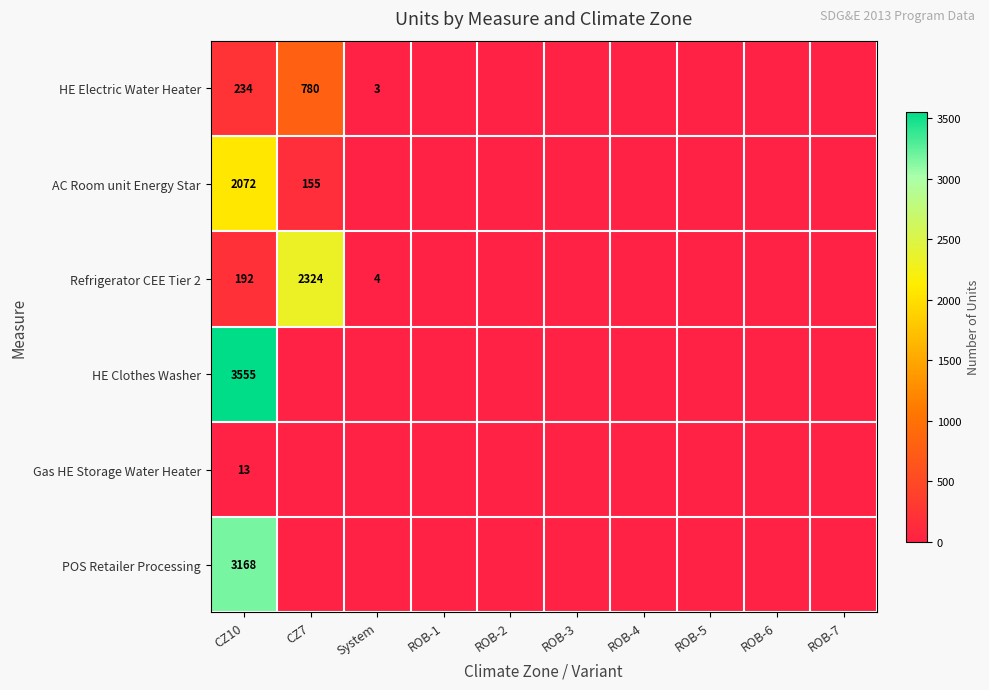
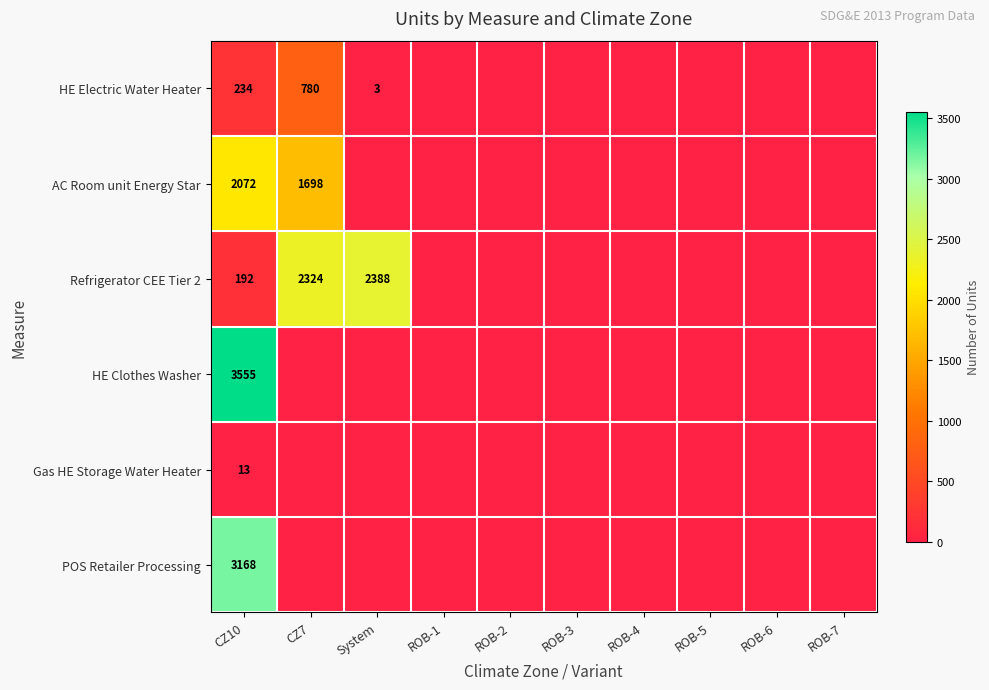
AC Room unit Energy Star, CZ7: 155 -> 1698
Refrigerator CEE Tier 2, System: 4 -> 2388
